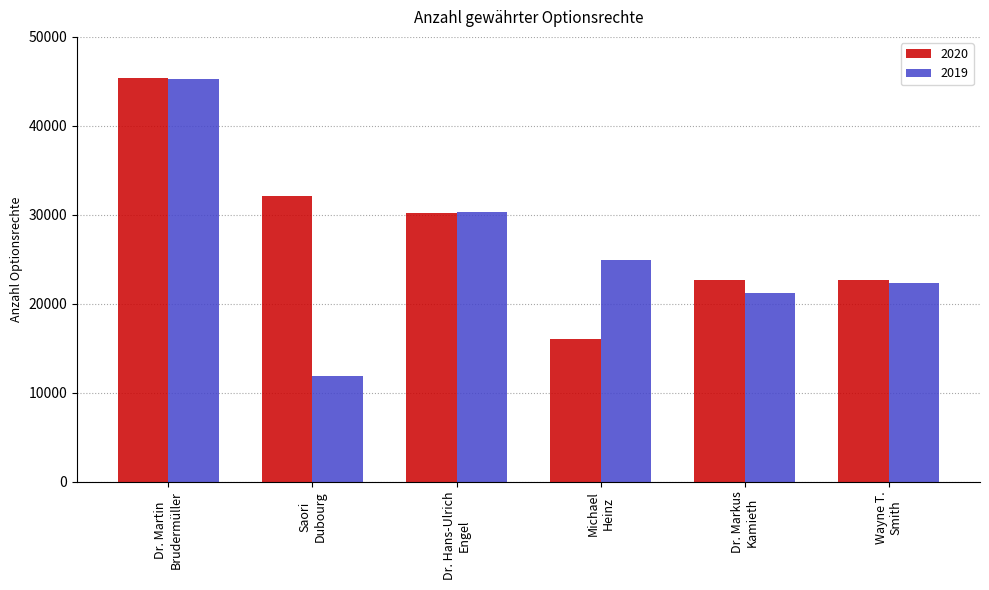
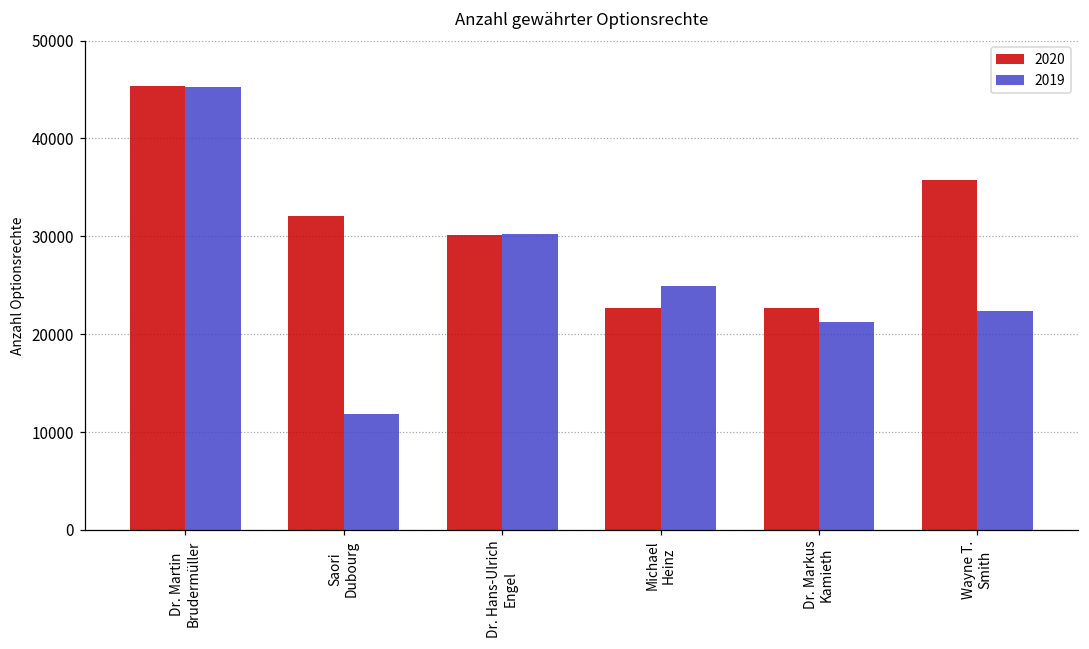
2020, Michael Heinz: 16000 -> 23000
2020, Wayne T. Smith: 23000 -> 36000
